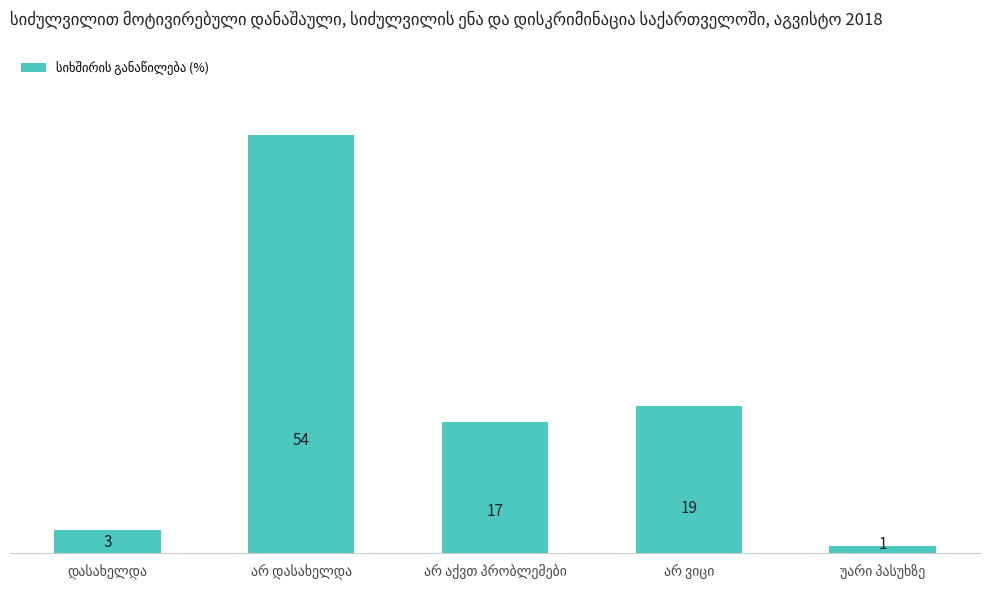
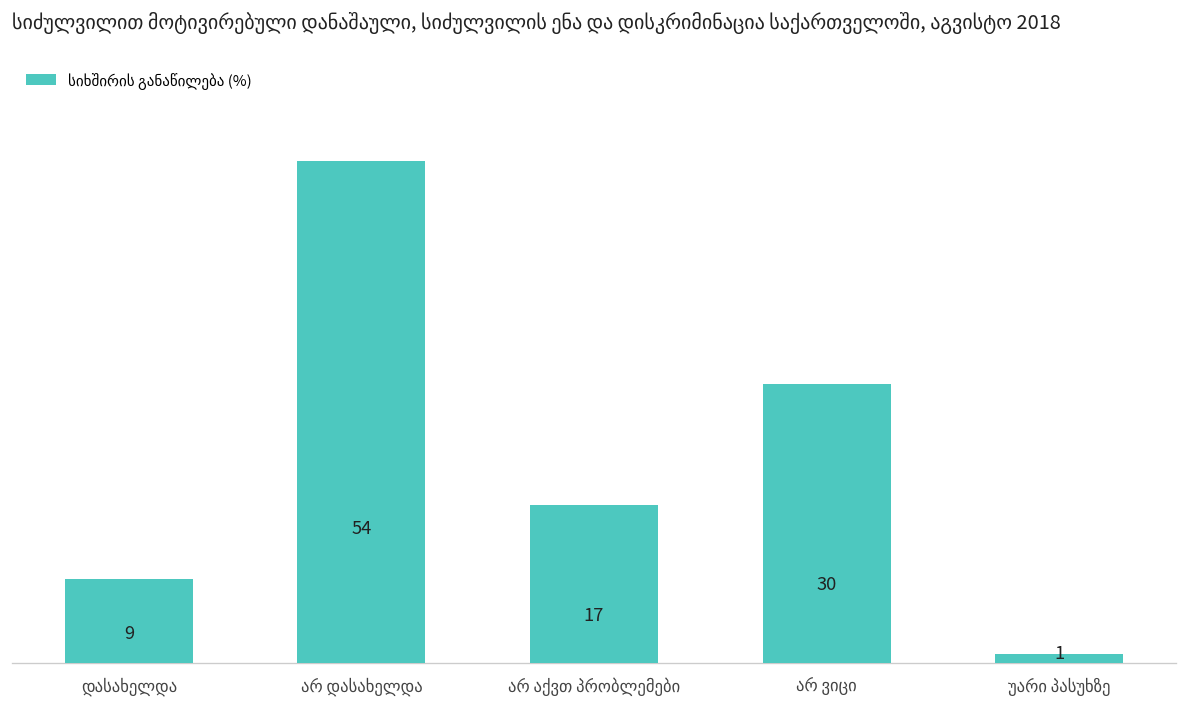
დასახელდა: 3 -> 9
არ ვიცი: 19 -> 30
